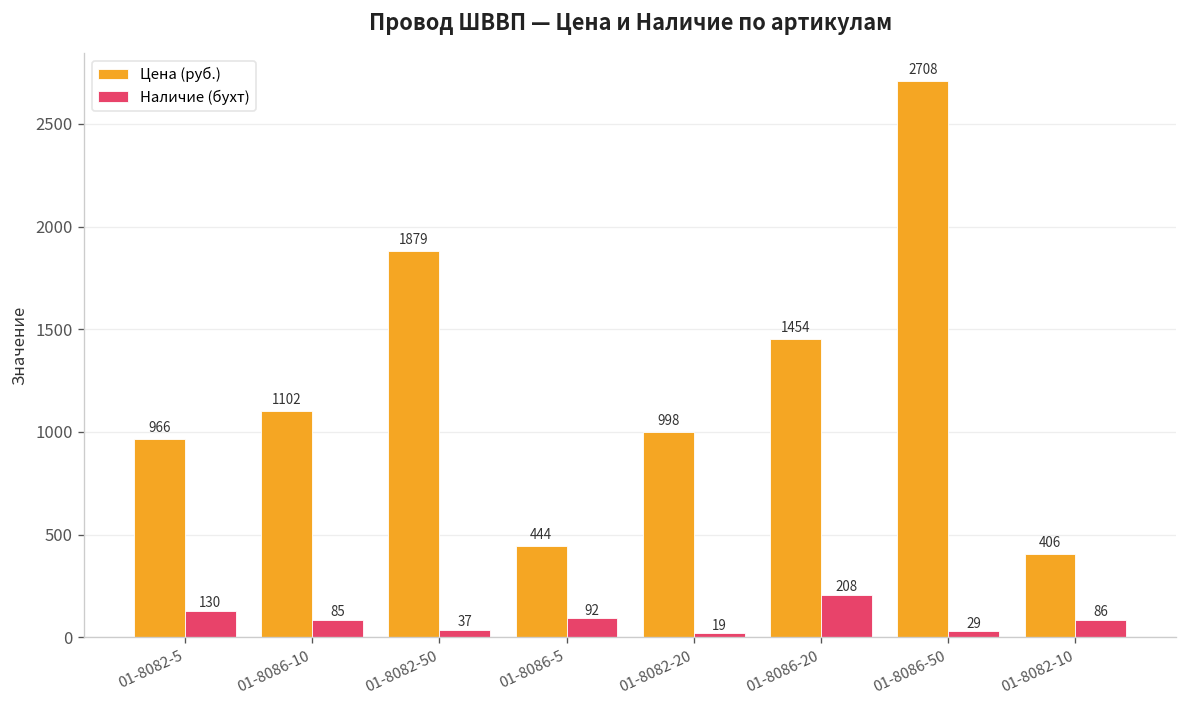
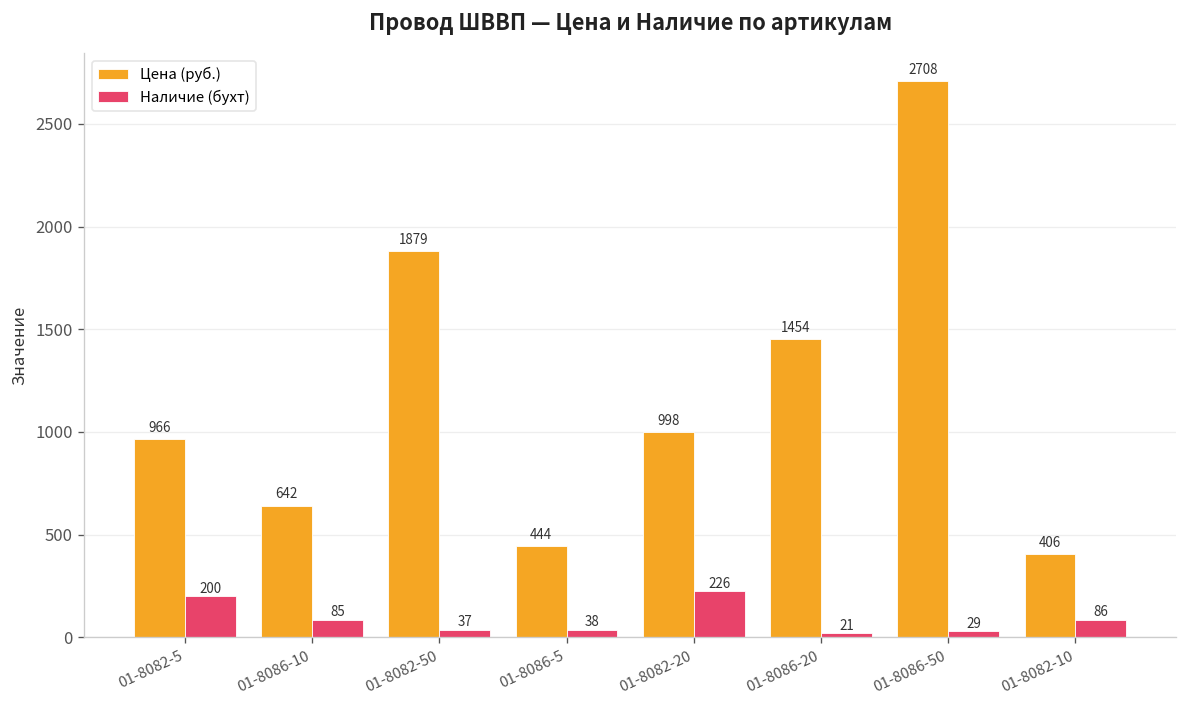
Наличие (бухт), 01-8082-5: 130 -> 200
Цена (руб.), 01-8086-10: 1102 -> 642
Наличие (бухт), 01-8086-5: 92 -> 38
Наличие (бухт), 01-8082-20: 19 -> 226
Наличие (бухт), 01-8086-20: 208 -> 21
